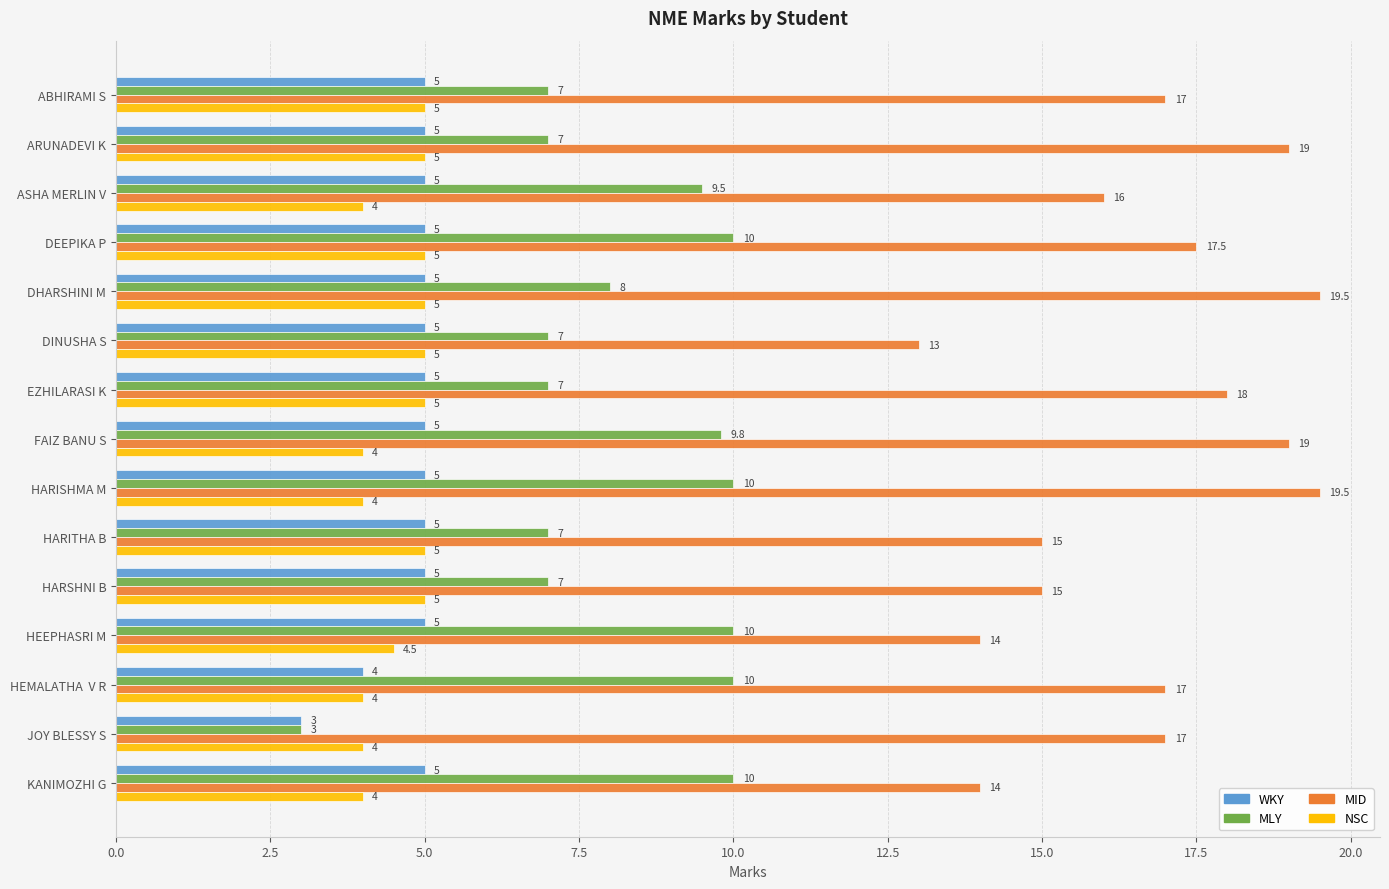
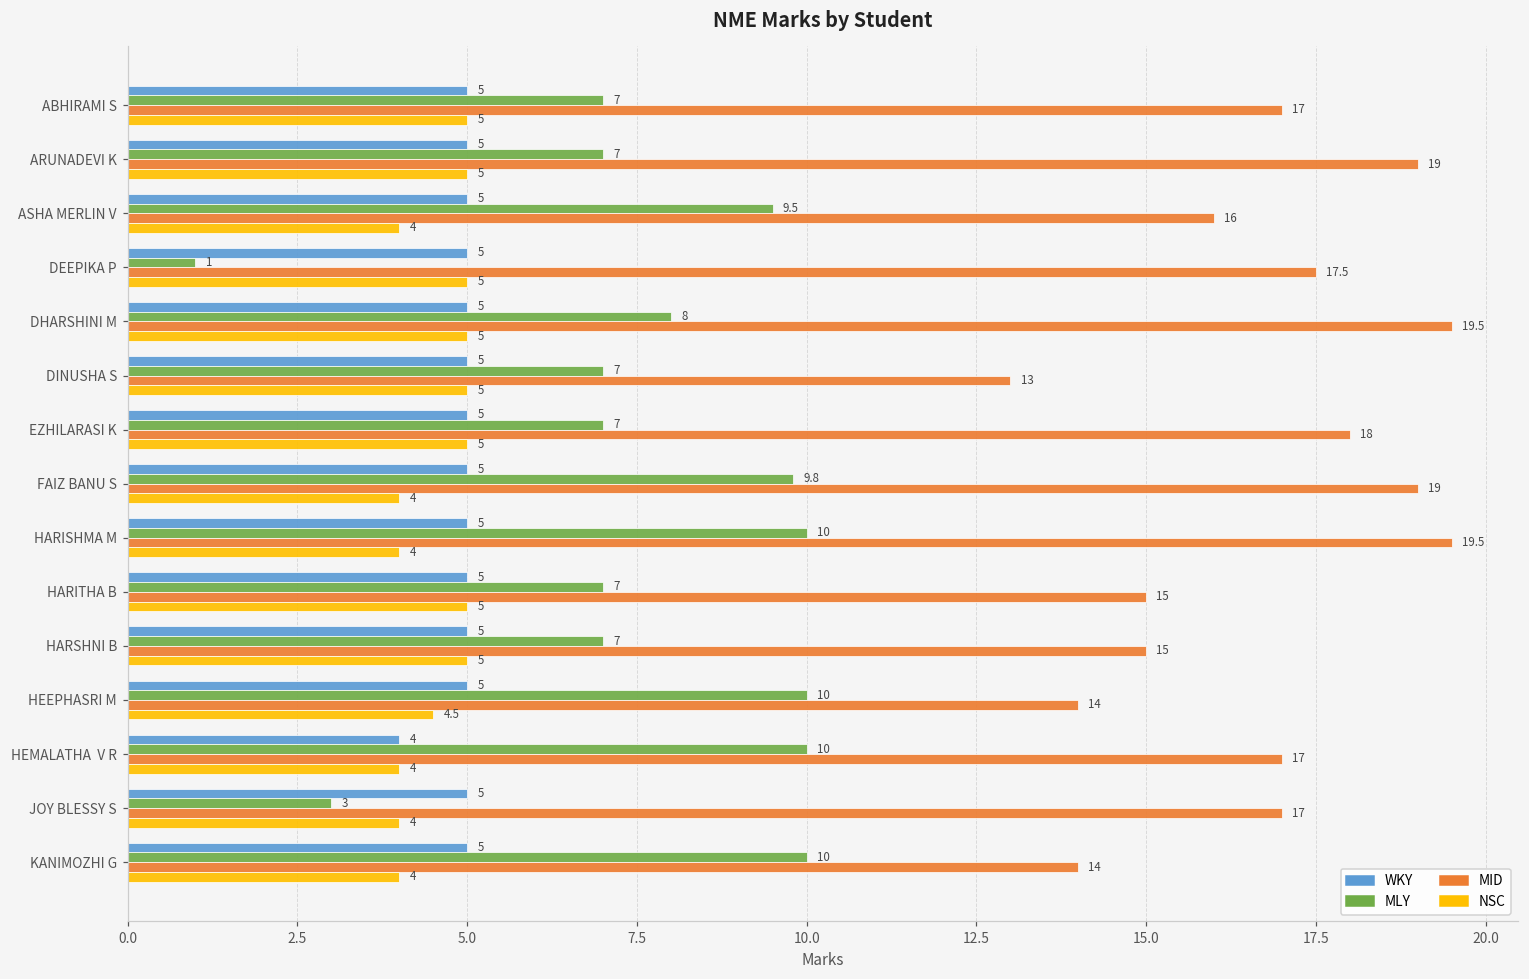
MLY, DEEPIKA P: 10 -> 1
WKY, JOY BLESSY S: 3 -> 5
